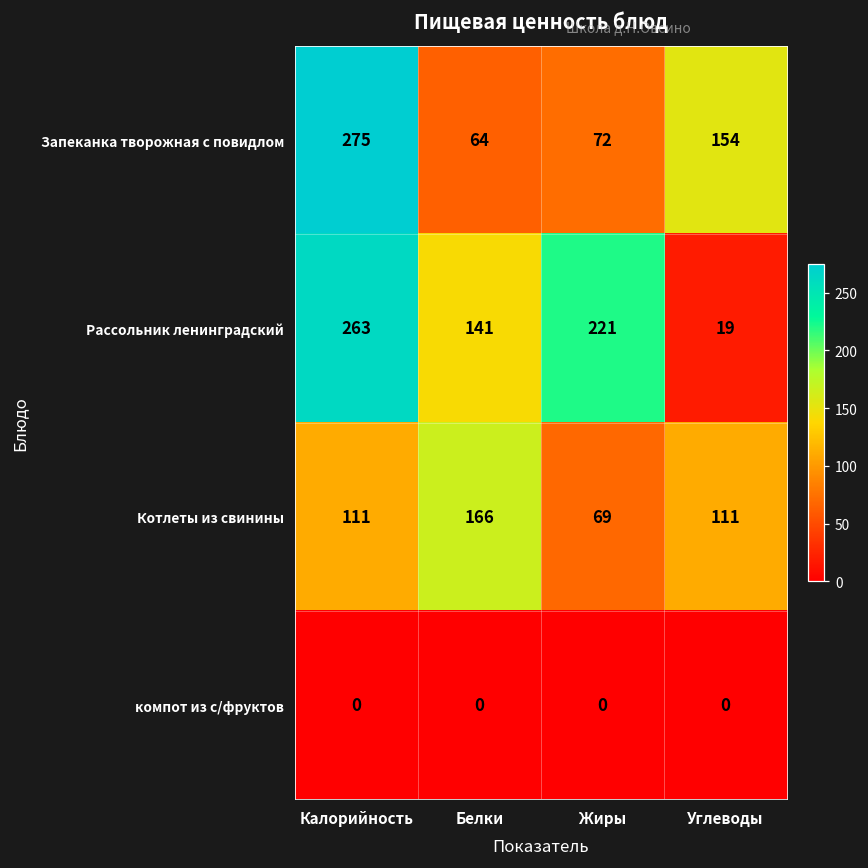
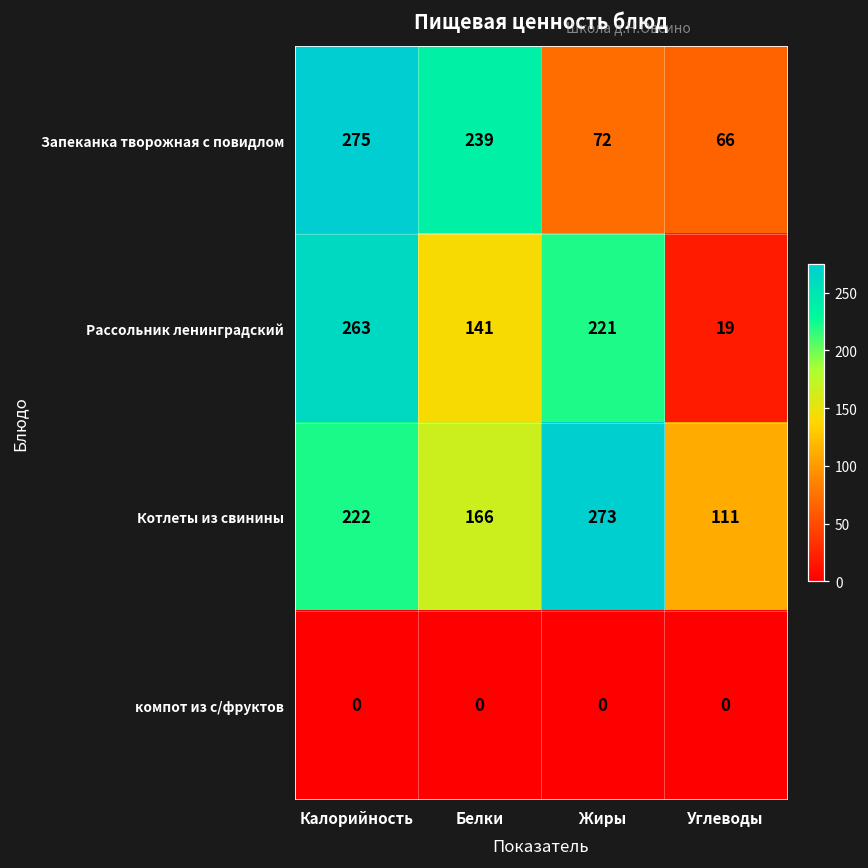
Запеканка творожная с повидлом, Белки: 64 -> 239
Запеканка творожная с повидлом, Углеводы: 154 -> 66
Котлеты из свинины, Калорийность: 111 -> 222
Котлеты из свинины, Жиры: 69 -> 273
